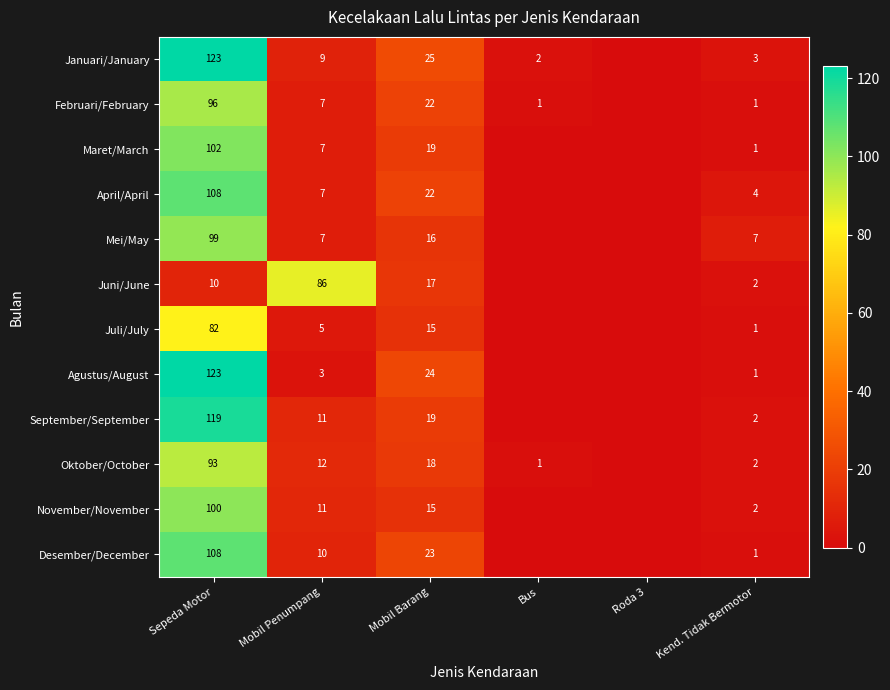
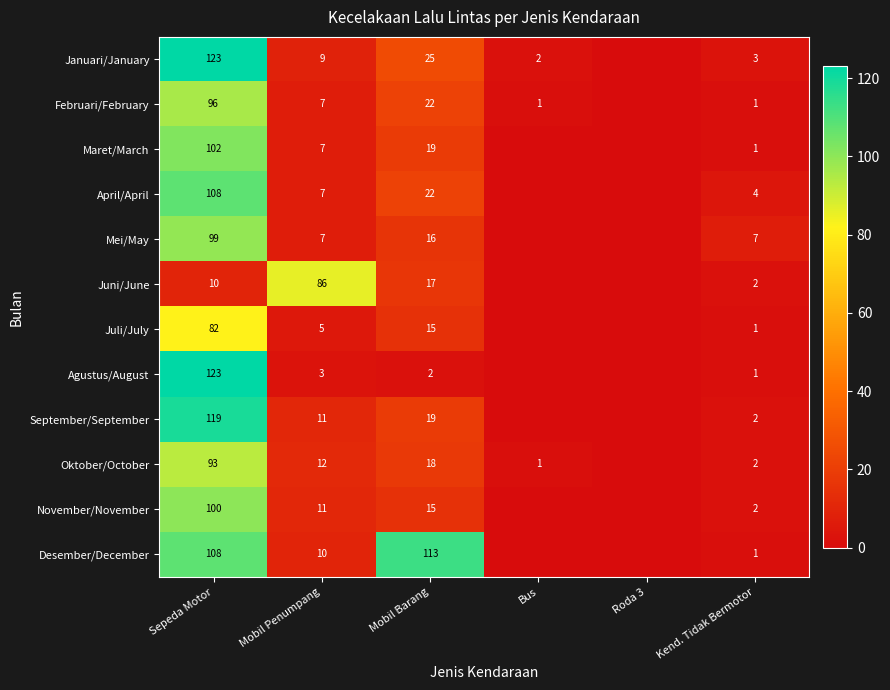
Agustus/August, Mobil Barang: 24 -> 2
Desember/December, Mobil Barang: 23 -> 113
